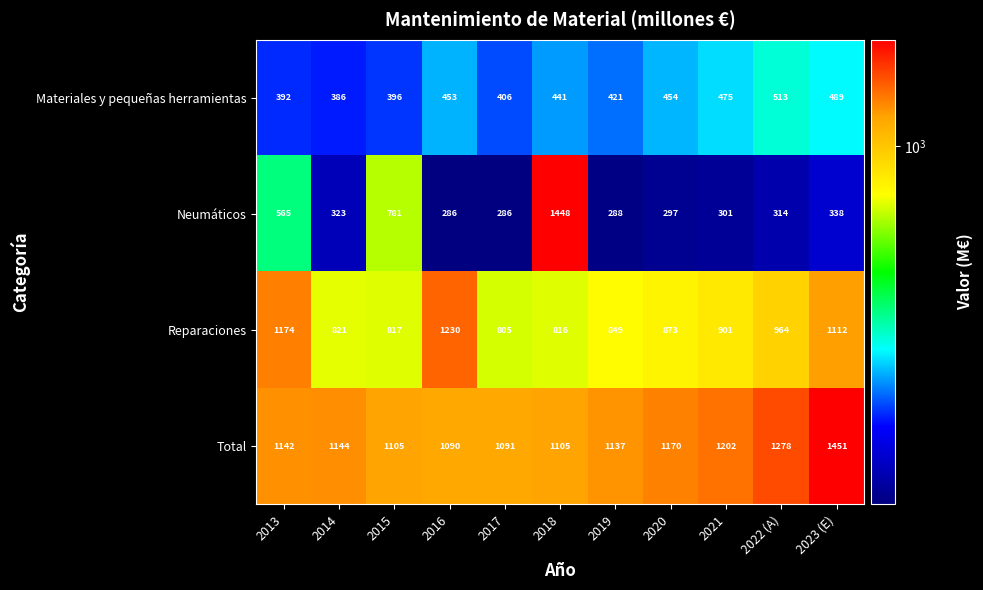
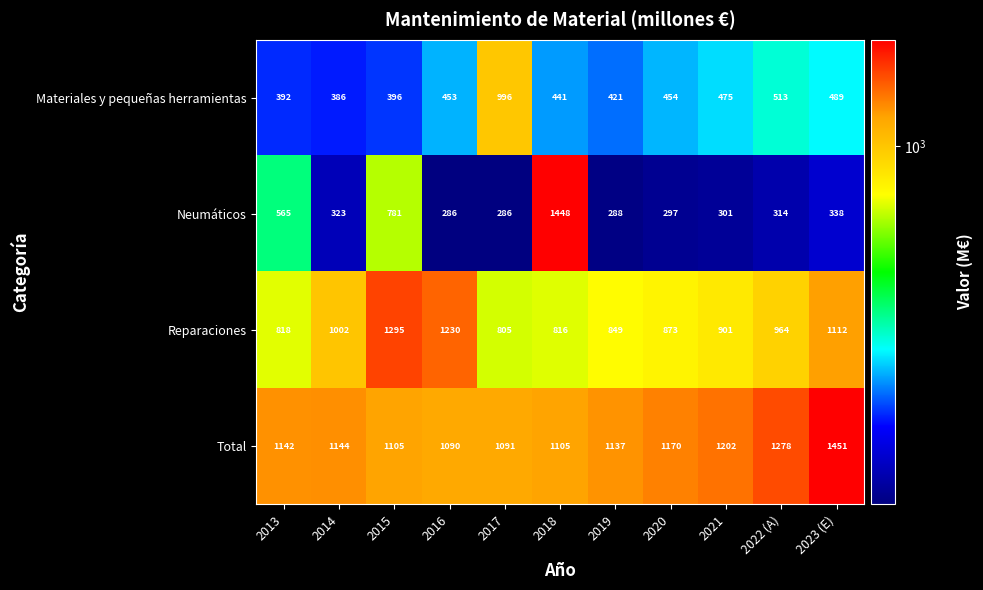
Materiales y pequeñas herramientas, 2017: 406 -> 996
Reparaciones, 2013: 1174 -> 818
Reparaciones, 2014: 821 -> 1002
Reparaciones, 2015: 817 -> 1295
